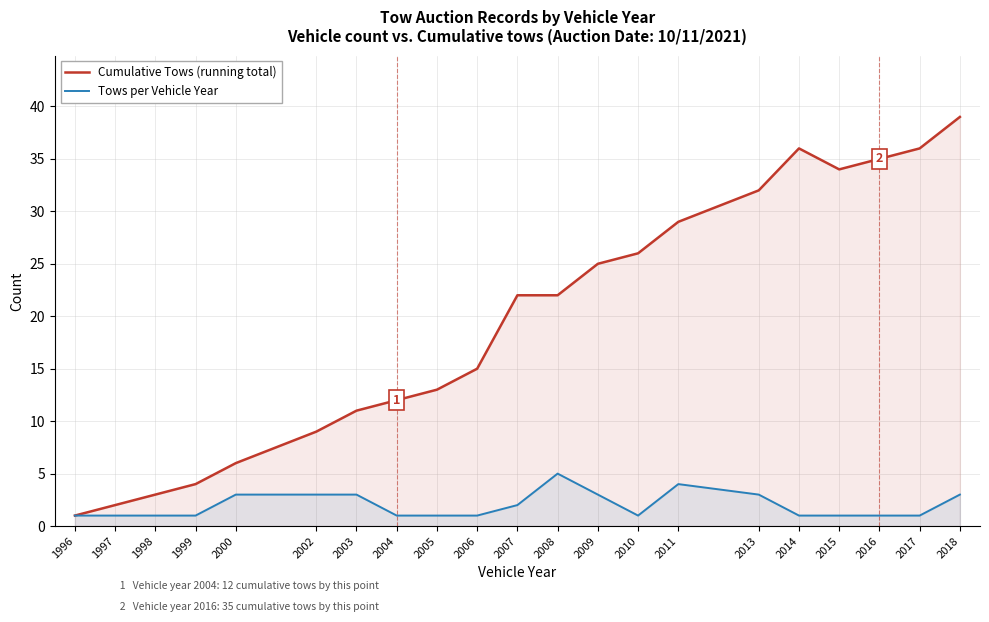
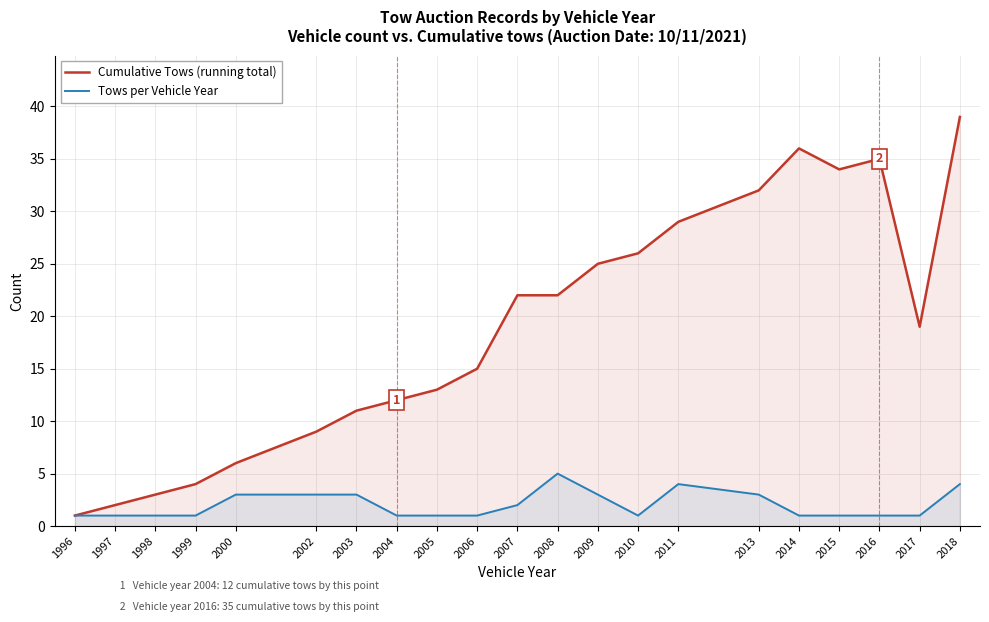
Cumulative Tows (running total), 2017: 36 -> 19
Tows per Vehicle Year, 2018: 3 -> 4
